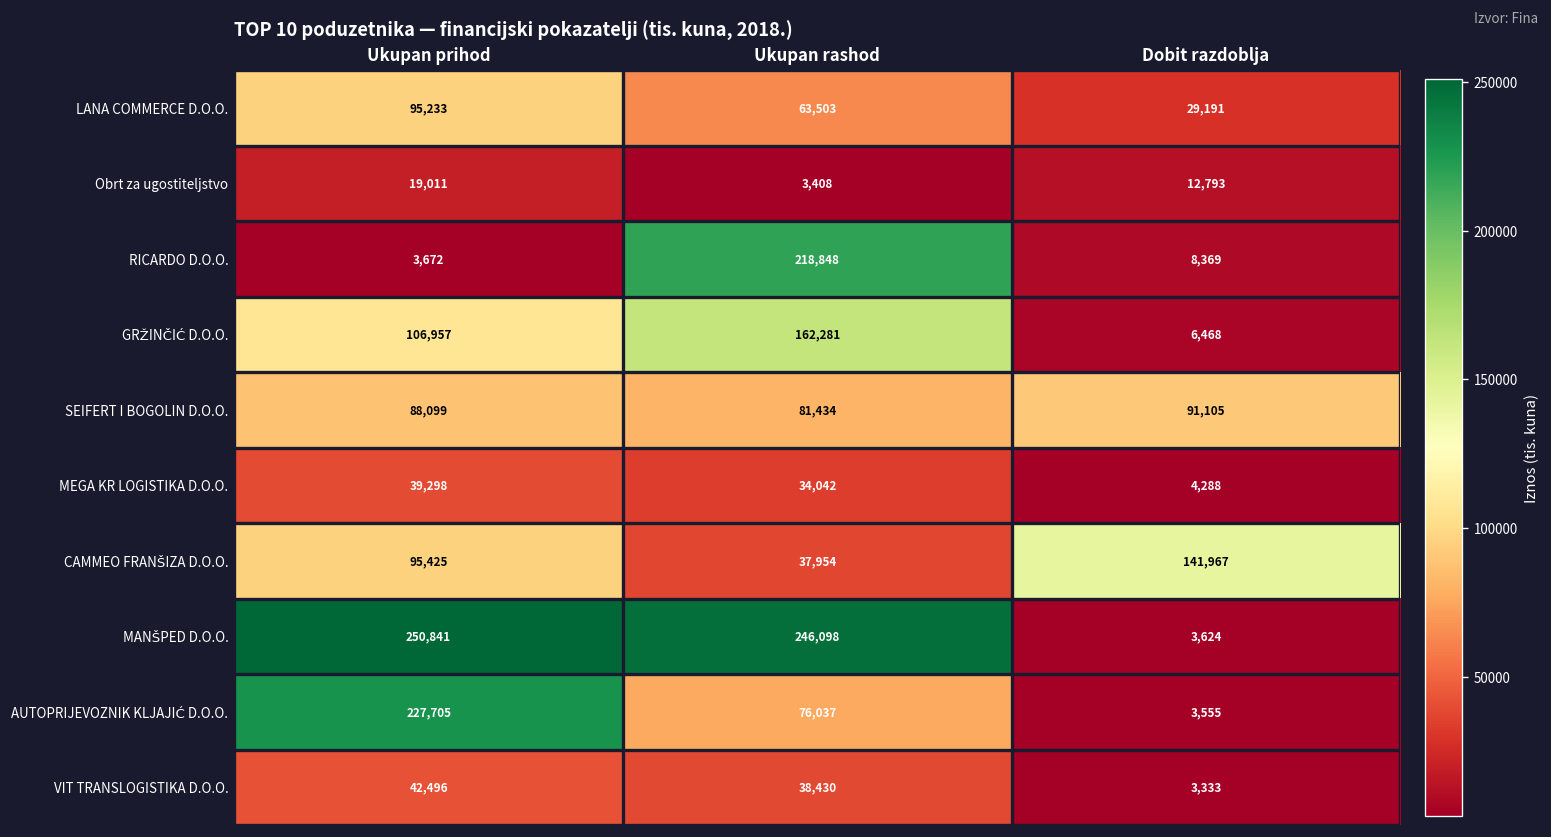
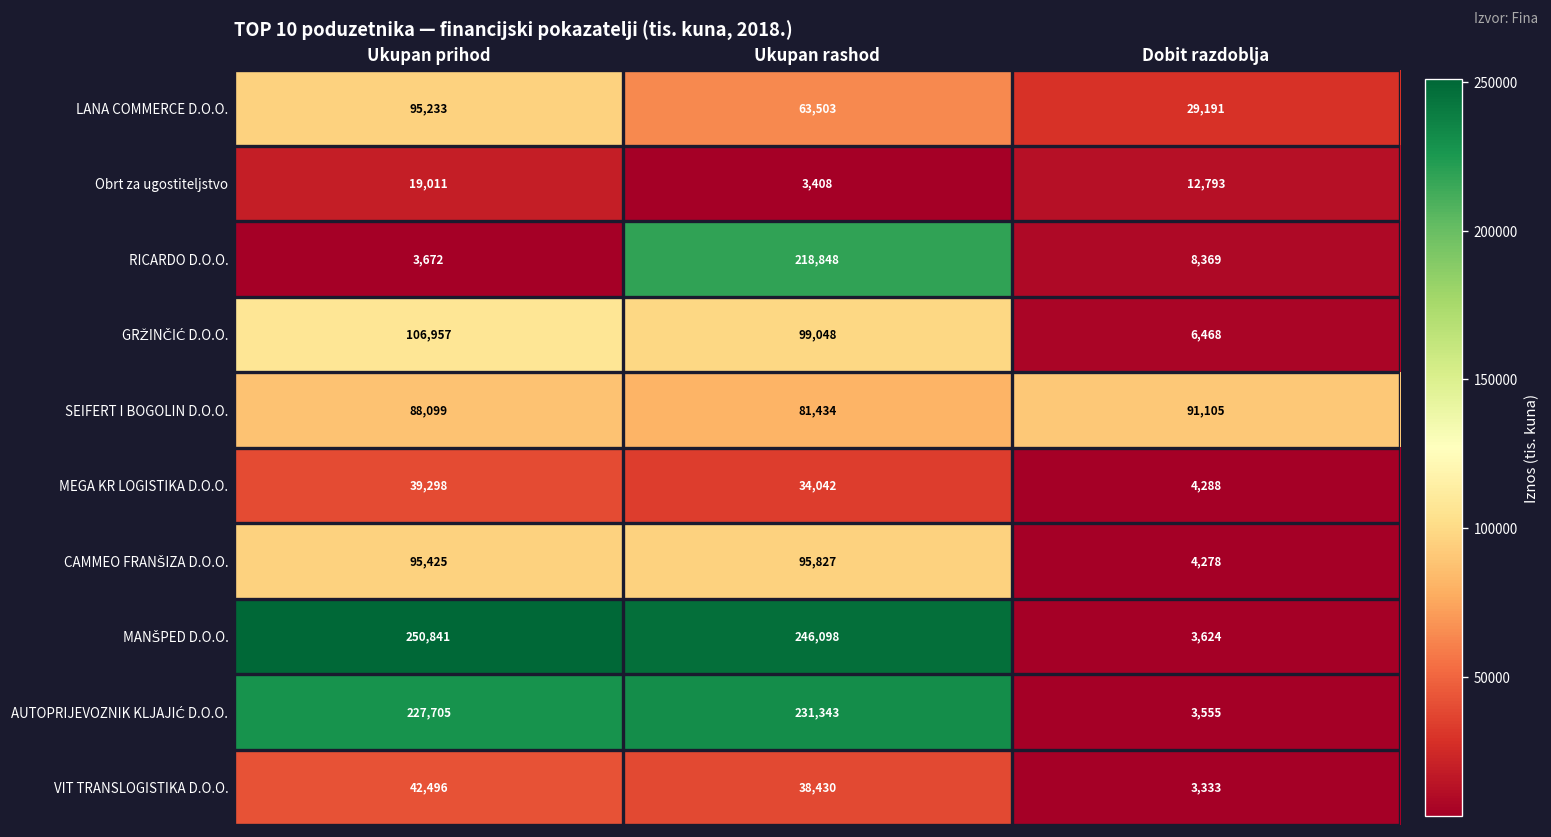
GRŽINČIĆ D.O.O., Ukupan rashod: 162,281 -> 99,048
CAMMEO FRANŠIZA D.O.O., Ukupan rashod: 37,954 -> 95,827
CAMMEO FRANŠIZA D.O.O., Dobit razdoblja: 141,967 -> 4,278
AUTOPRIJEVOZNIK KLJAJIĆ D.O.O., Ukupan rashod: 76,037 -> 231,343
